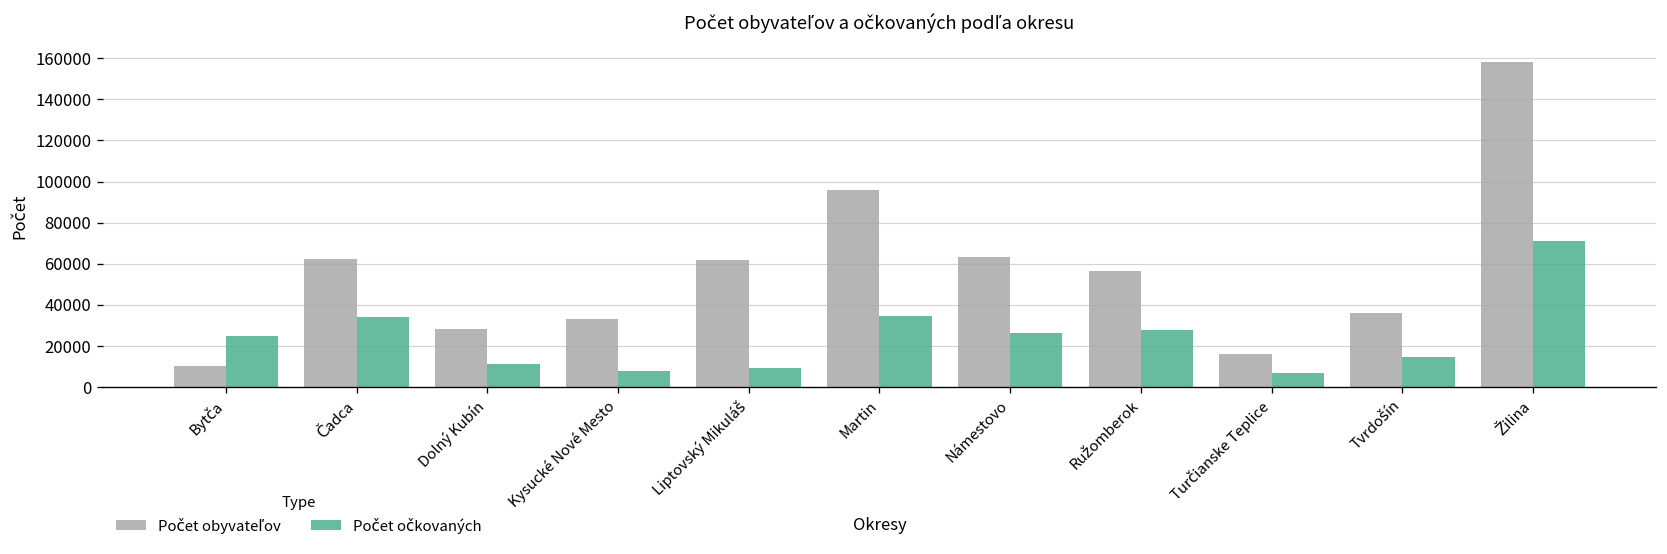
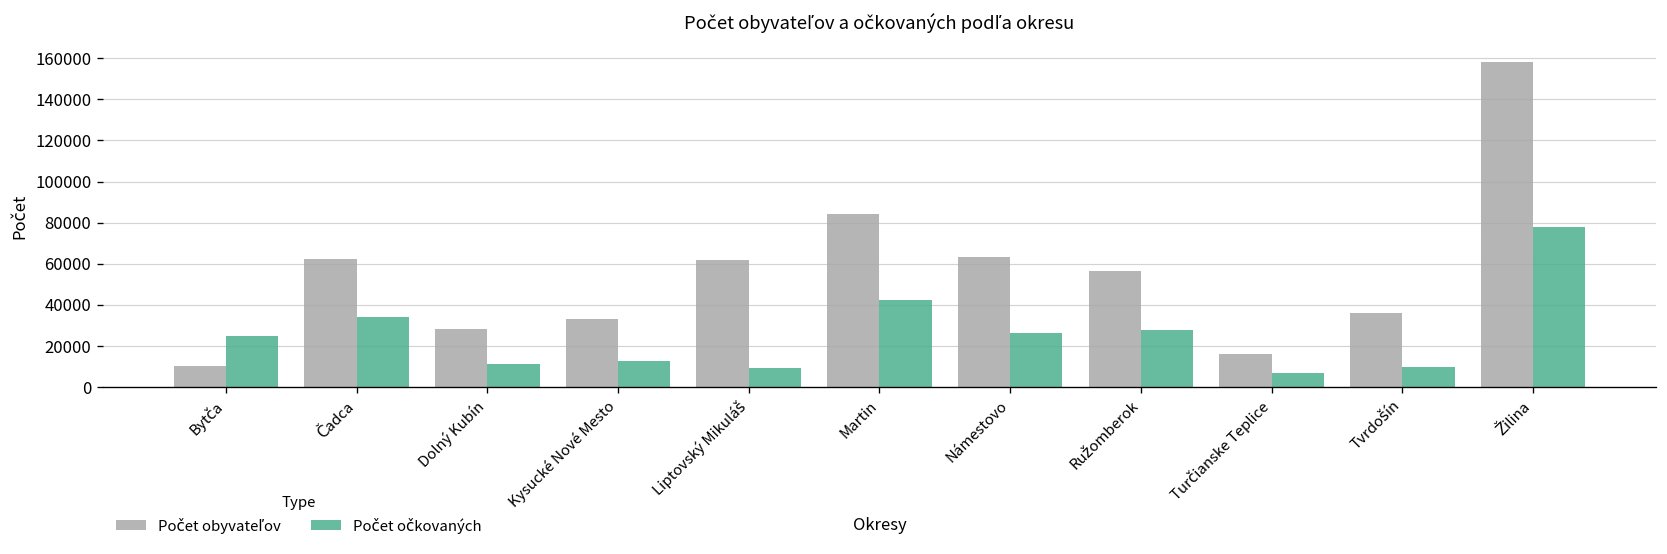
Počet očkovaných, Kysucké Nové Mesto: 8000 -> 12000
Počet obyvateľov, Martin: 96000 -> 84000
Počet očkovaných, Martin: 35000 -> 43000
Počet očkovaných, Tvrdošín: 15000 -> 10000
Počet očkovaných, Žilina: 71000 -> 78000
